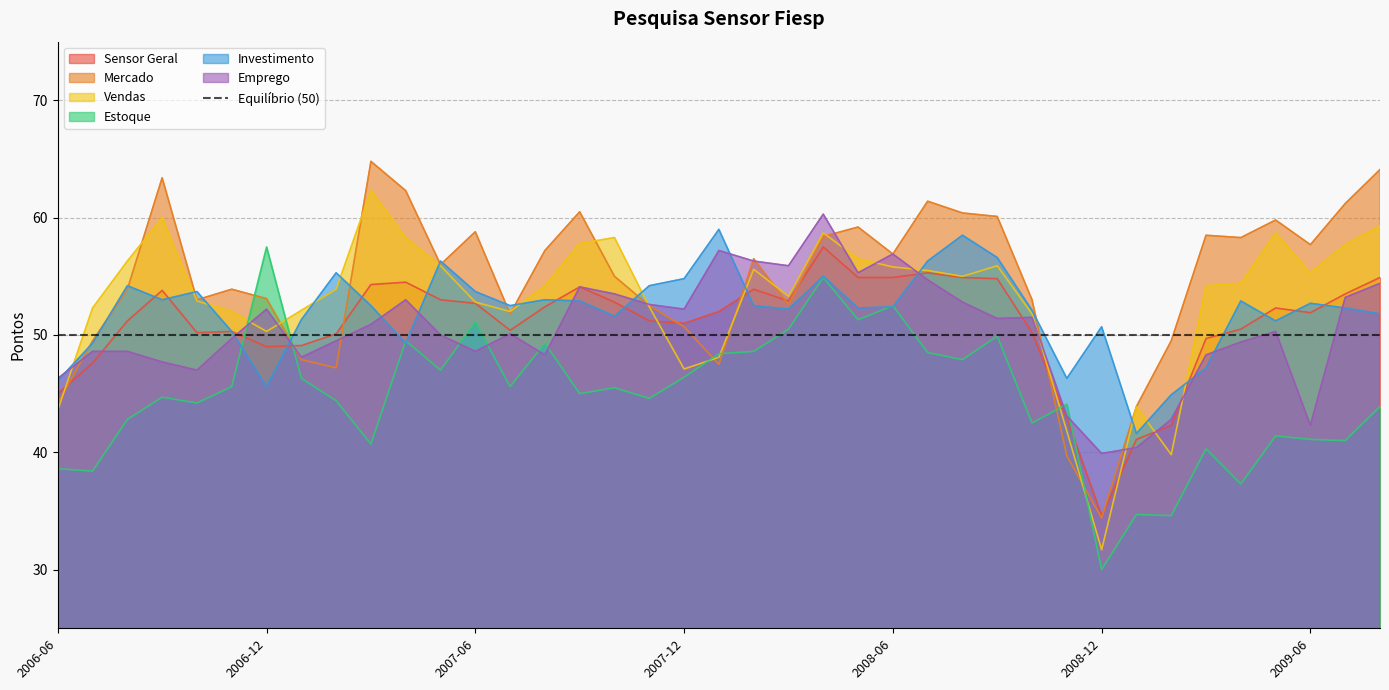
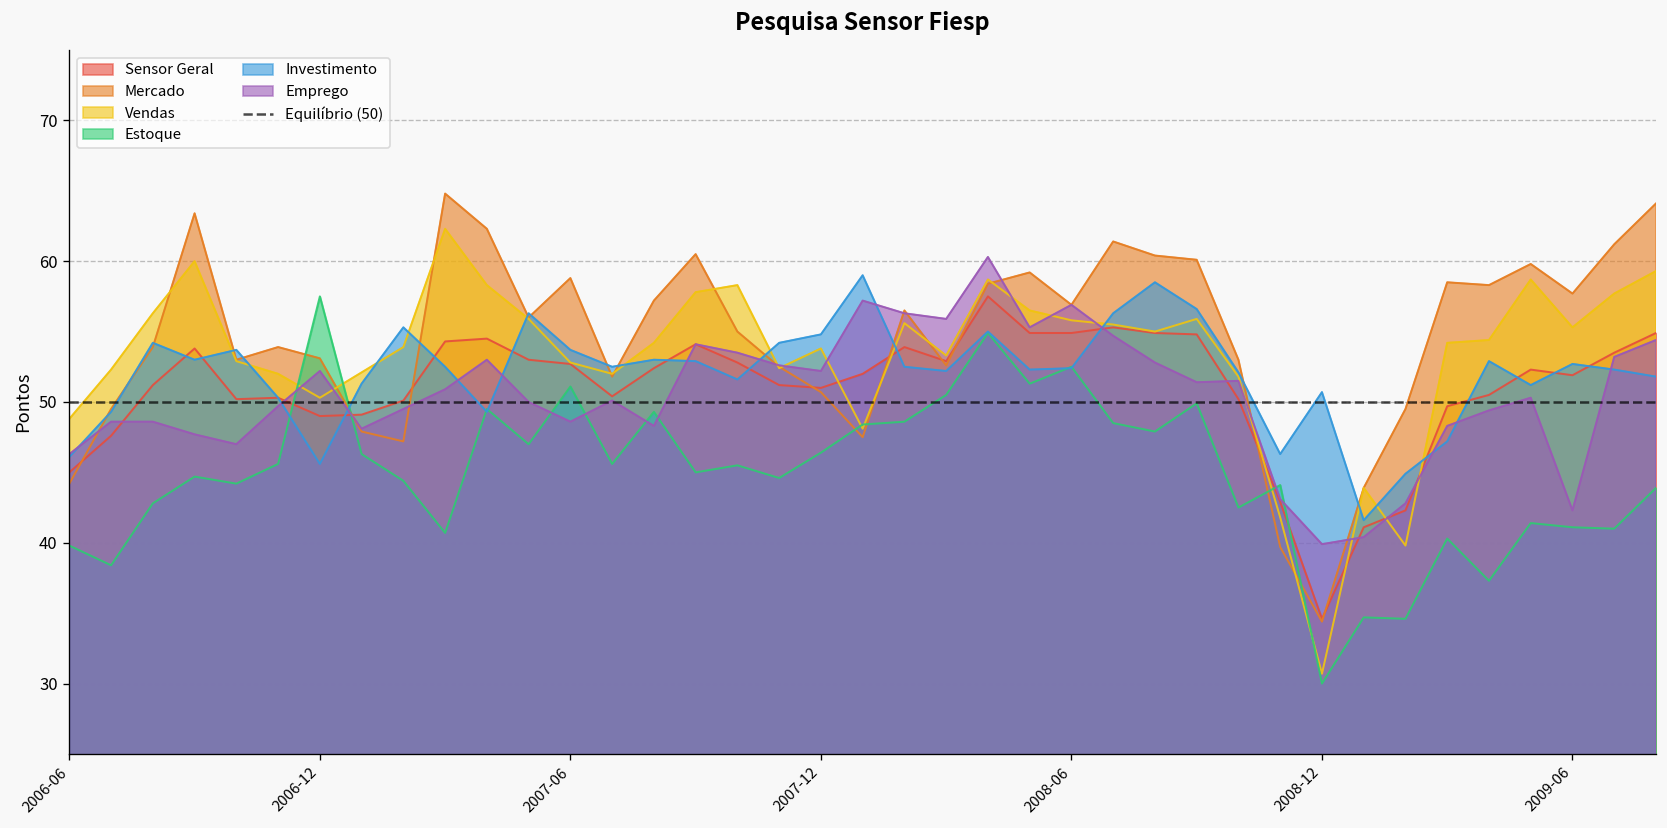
Vendas, 2006-06: 43.6 -> 48.8
Estoque, 2006-06: 38.6 -> 39.8
Vendas, 2007-12: 47.1 -> 53.8
Vendas, 2008-12: 31.7 -> 30.7
